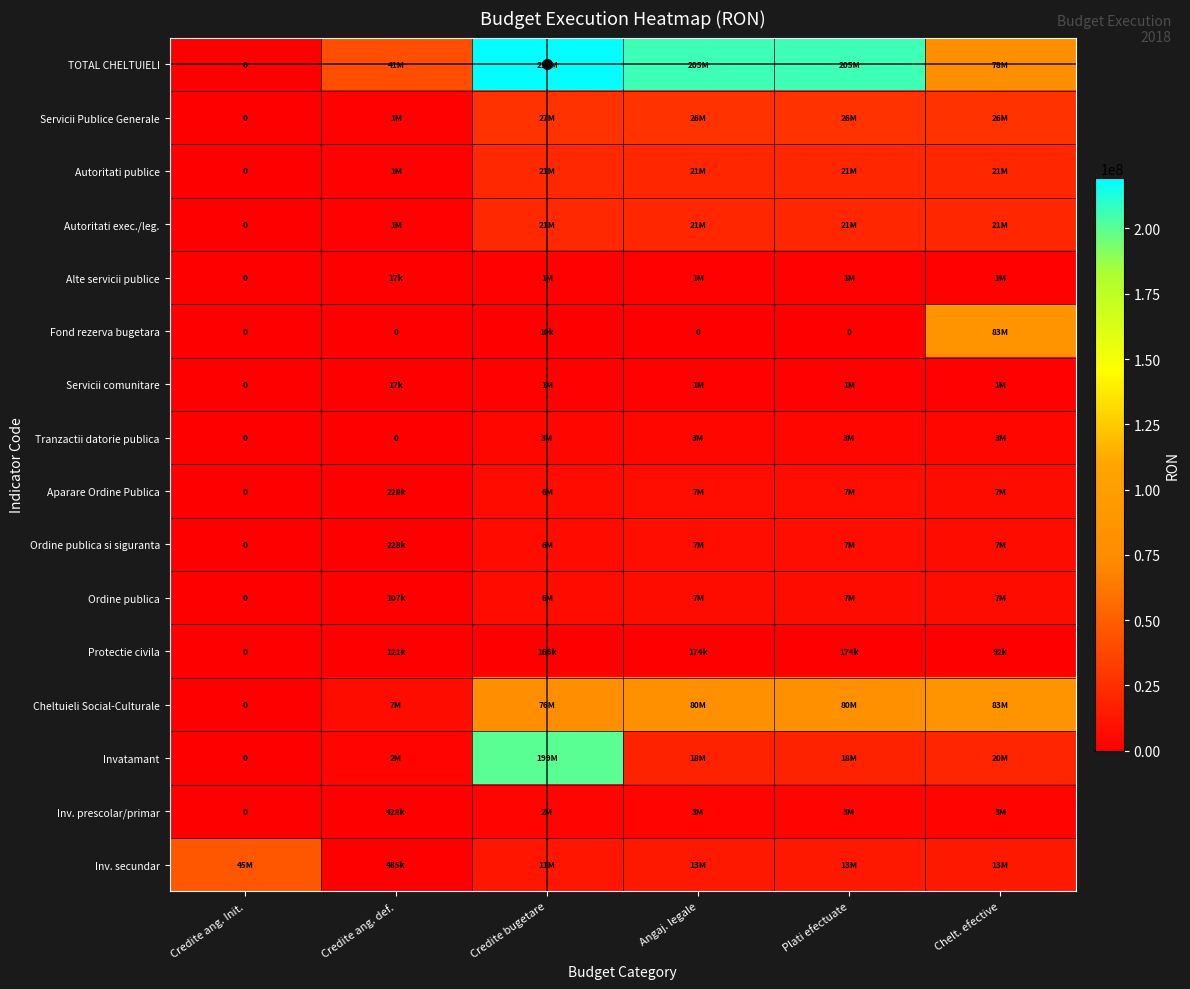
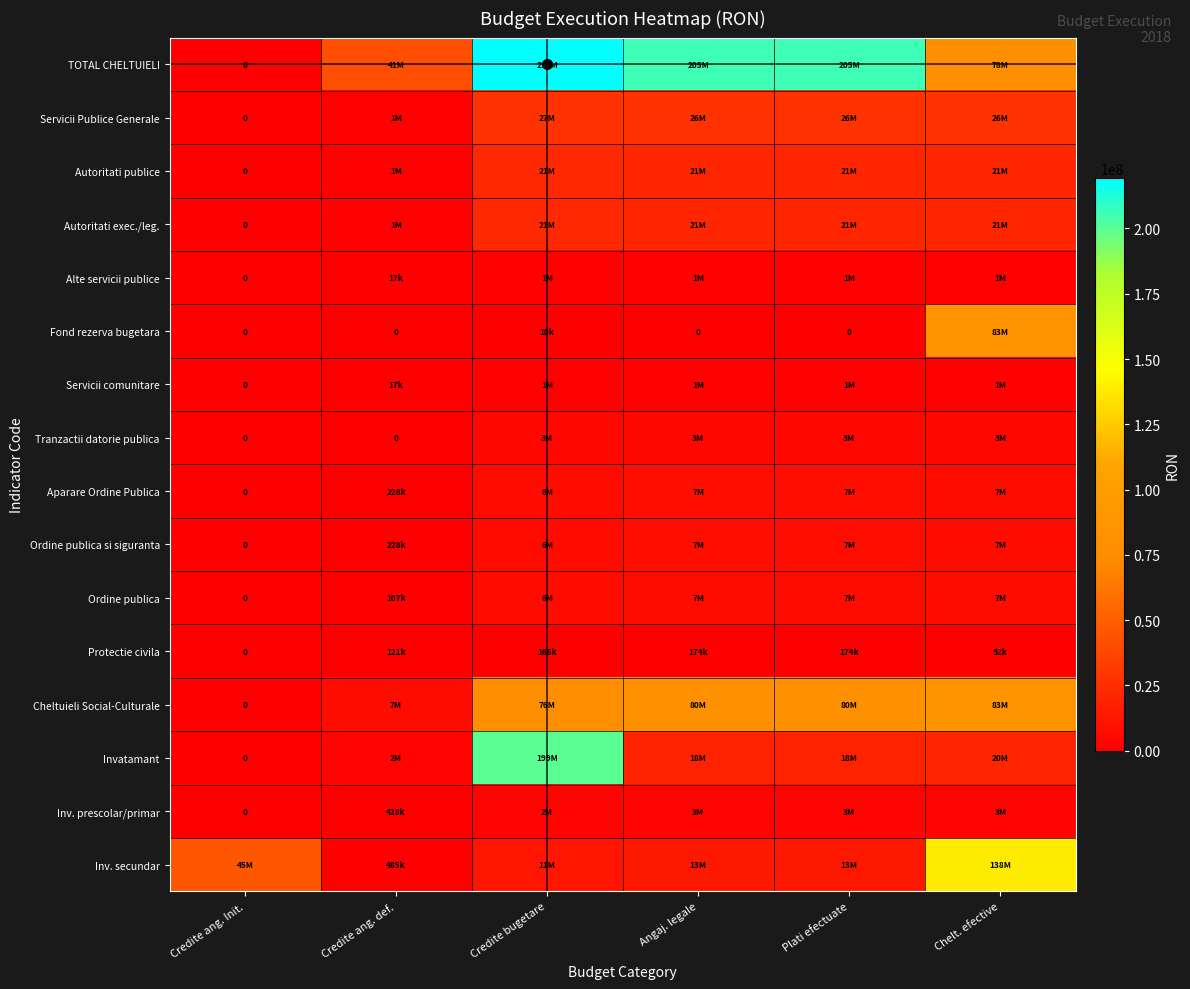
Inv. secundar, Chelt. efective: 13M -> 138M
